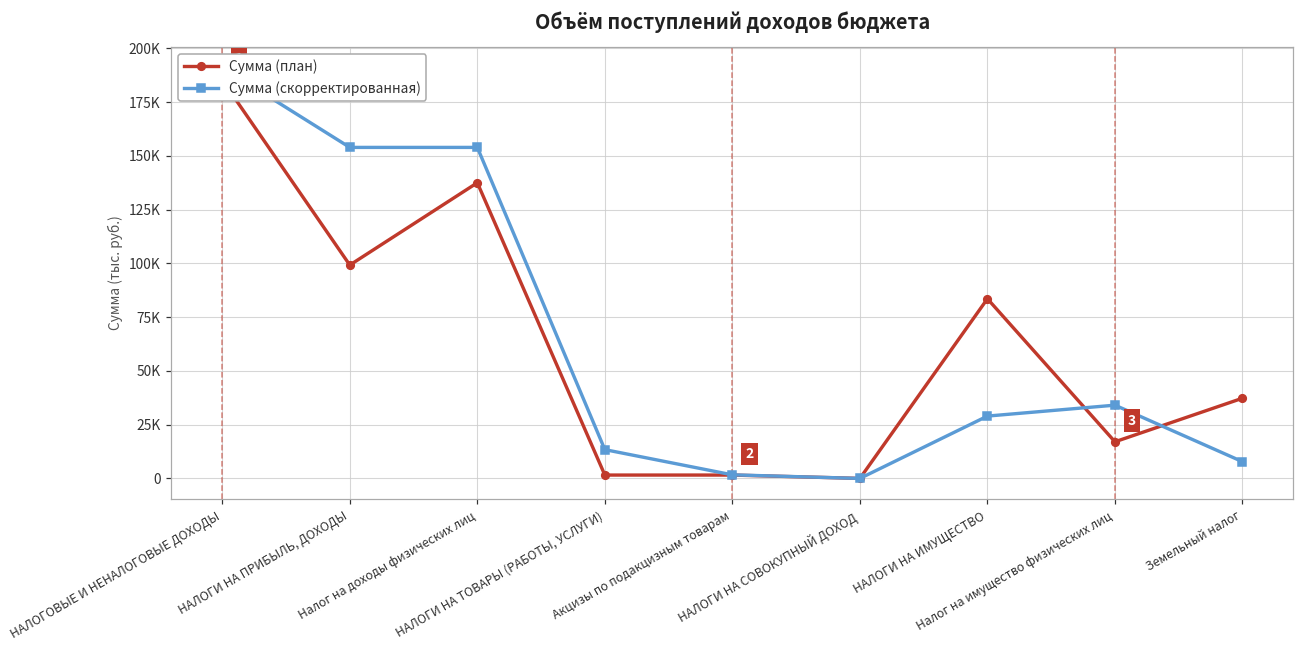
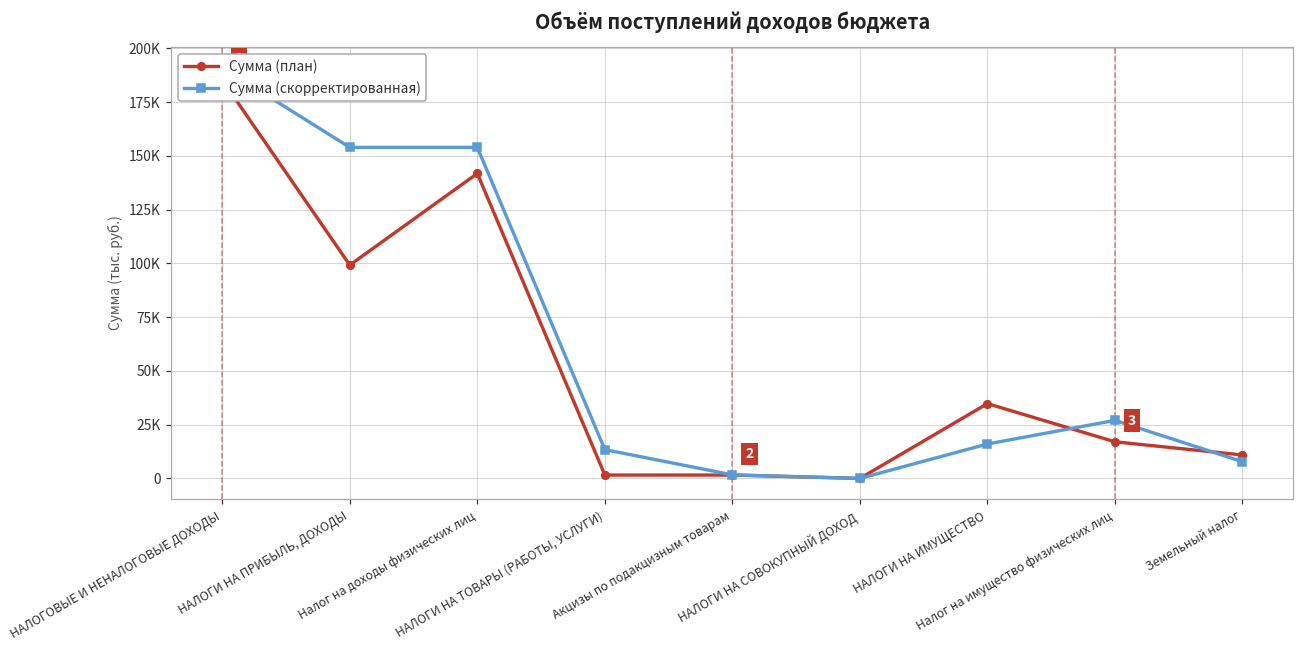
Сумма (план), Налог на доходы физических лиц: 138000 -> 142000
Сумма (план), НАЛОГИ НА ИМУЩЕСТВО: 84000 -> 35000
Сумма (скорректированная), НАЛОГИ НА ИМУЩЕСТВО: 29000 -> 16000
Сумма (скорректированная), Налог на имущество физических лиц: 34000 -> 27000
Сумма (план), Земельный налог: 37000 -> 11000
